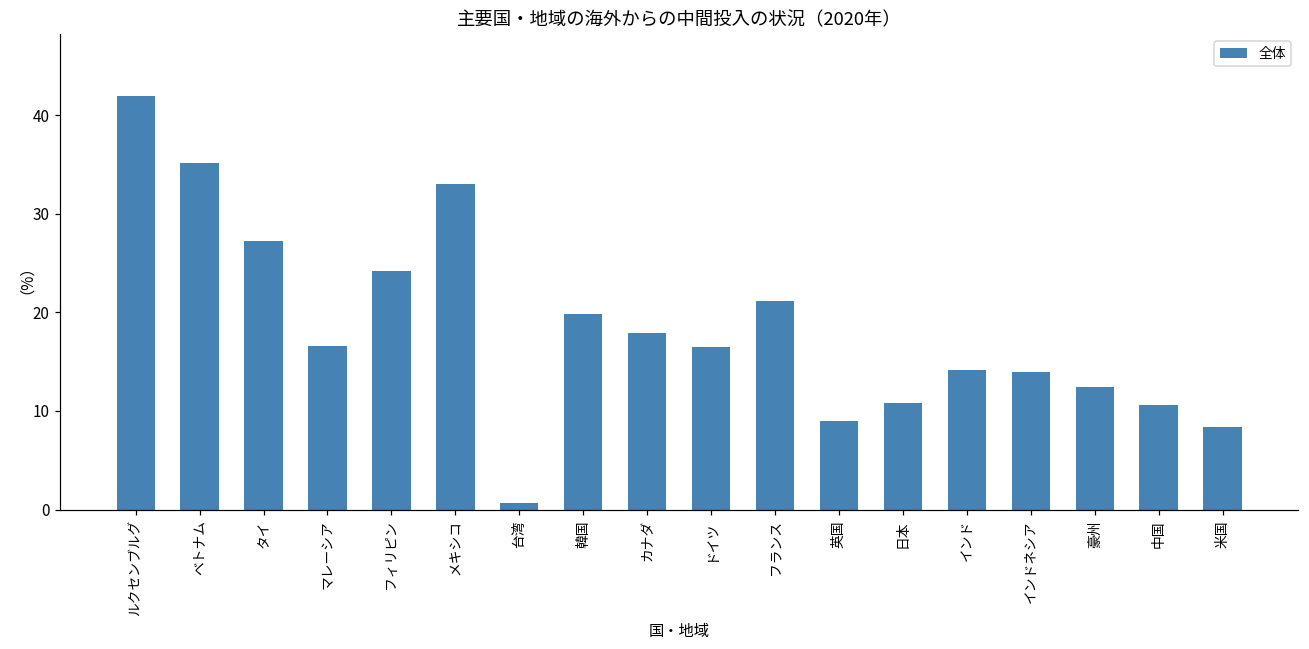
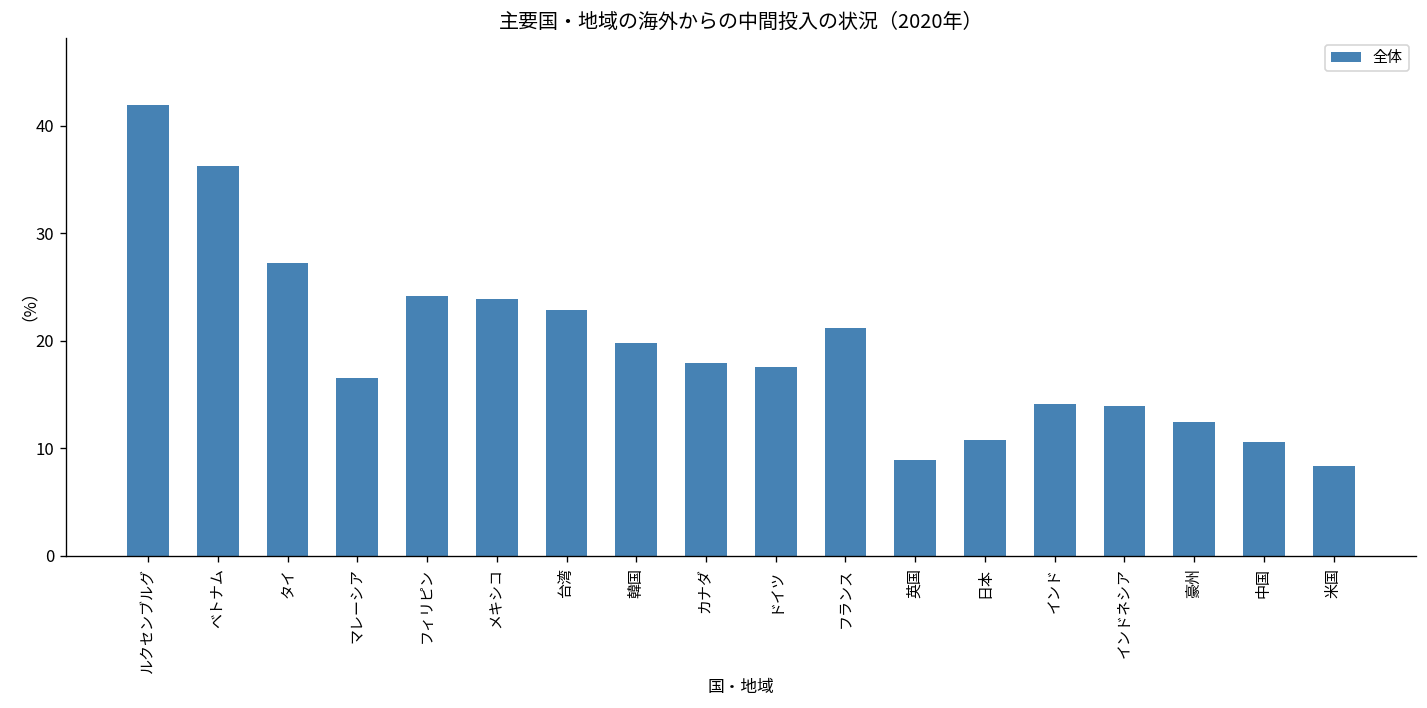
ベトナム: 35 -> 36
メキシコ: 33 -> 24
台湾: 1 -> 23
ドイツ: 16 -> 18
